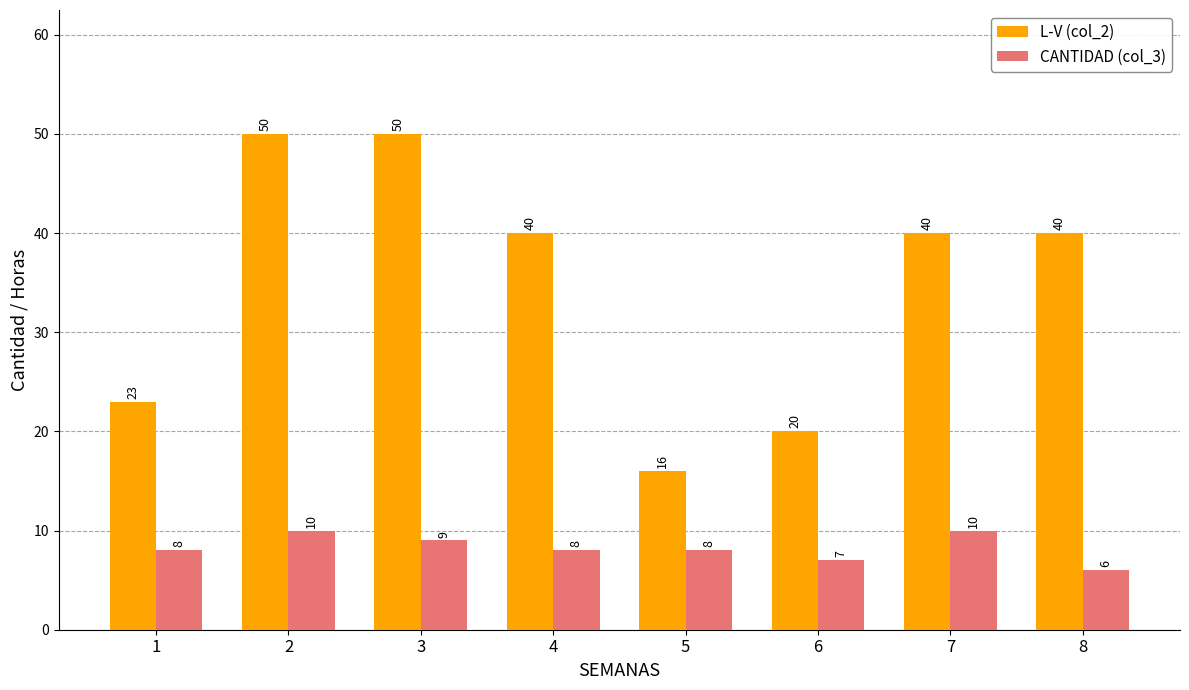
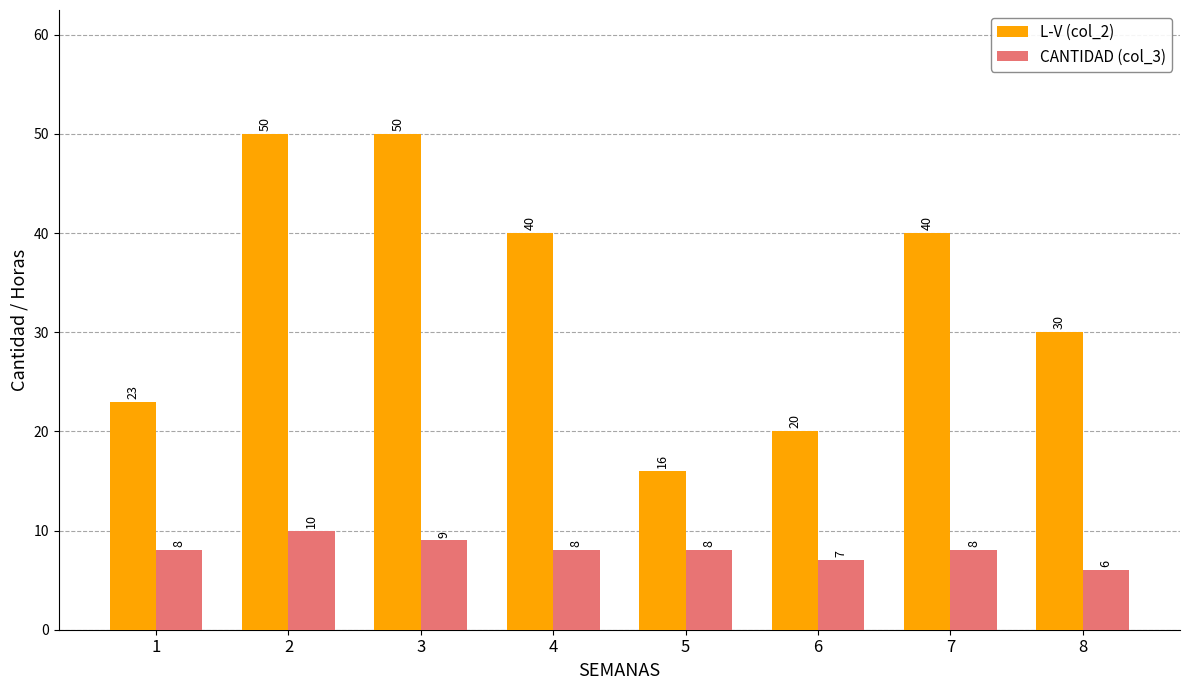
CANTIDAD (col_3), 7: 10 -> 8
L-V (col_2), 8: 40 -> 30
